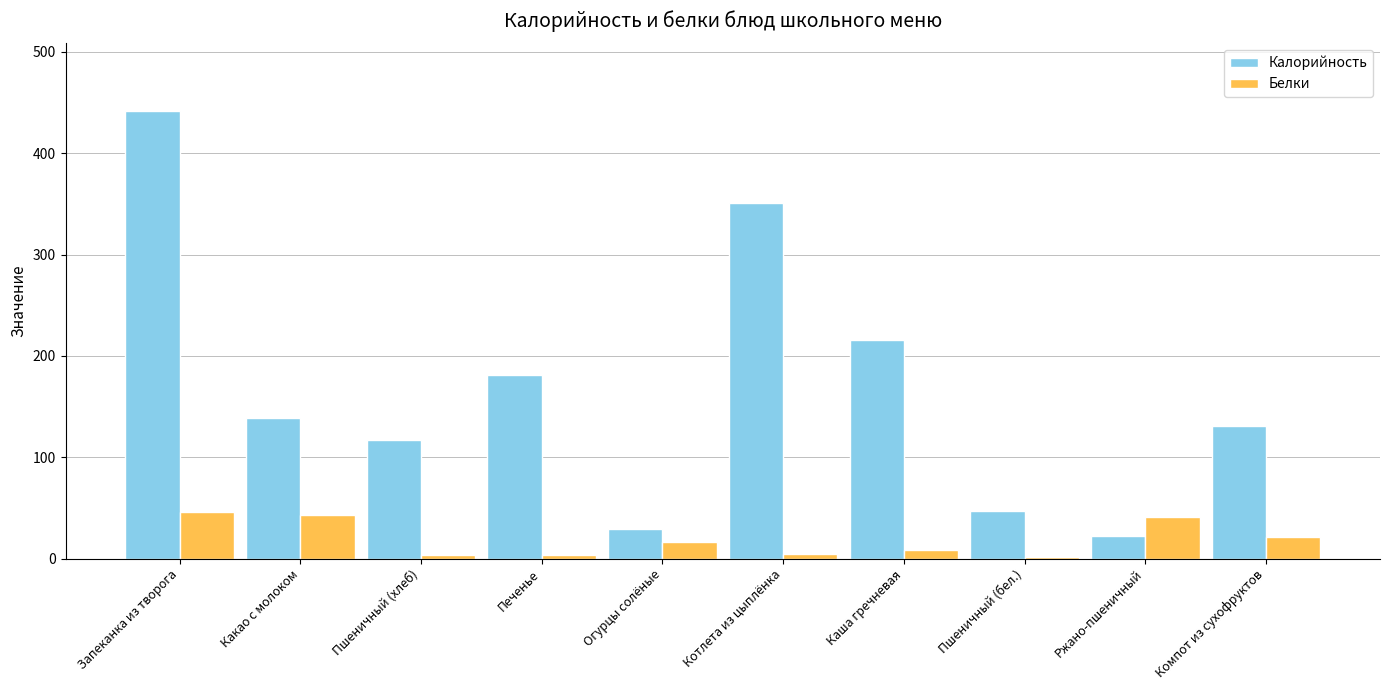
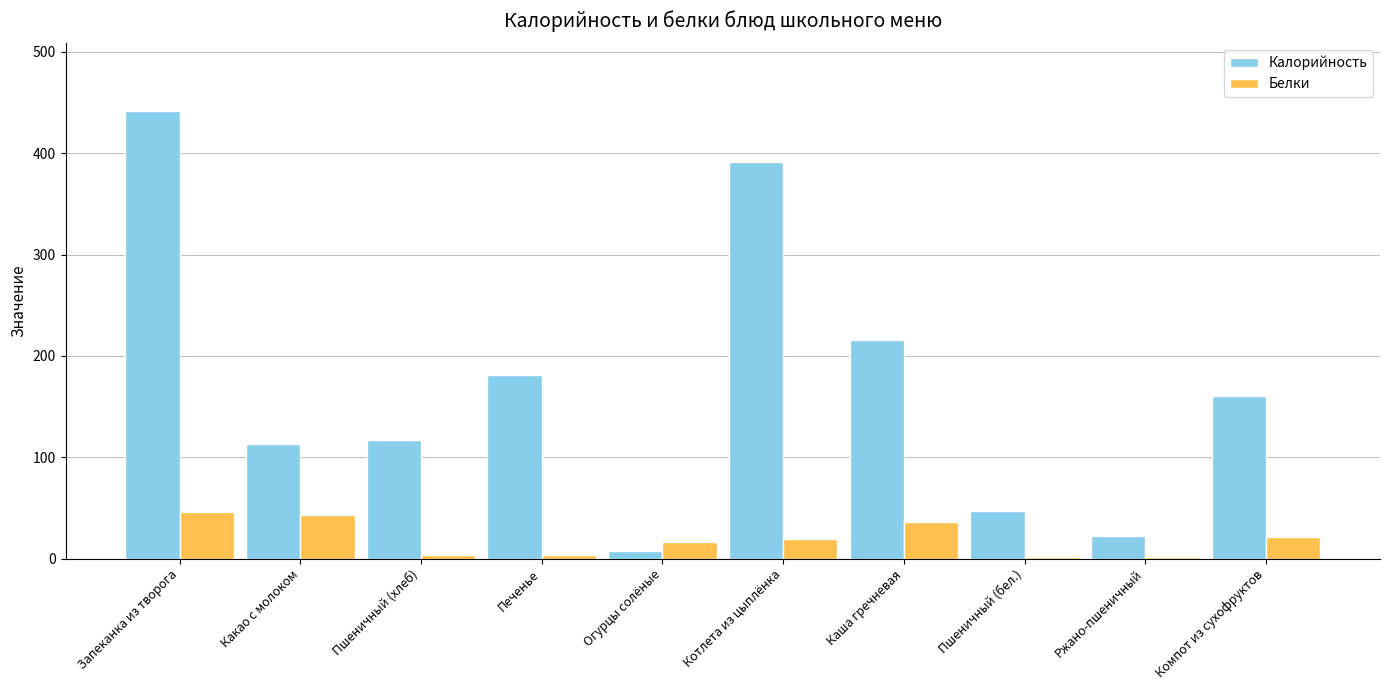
Калорийность, Какао с молоком: 139 -> 114
Калорийность, Огурцы солёные: 29 -> 8
Калорийность, Котлета из цыплёнка: 351 -> 391
Белки, Котлета из цыплёнка: 4 -> 19
Белки, Каша гречневая: 9 -> 36
Белки, Ржано-пшеничный: 41 -> 1
Калорийность, Компот из сухофруктов: 131 -> 160
